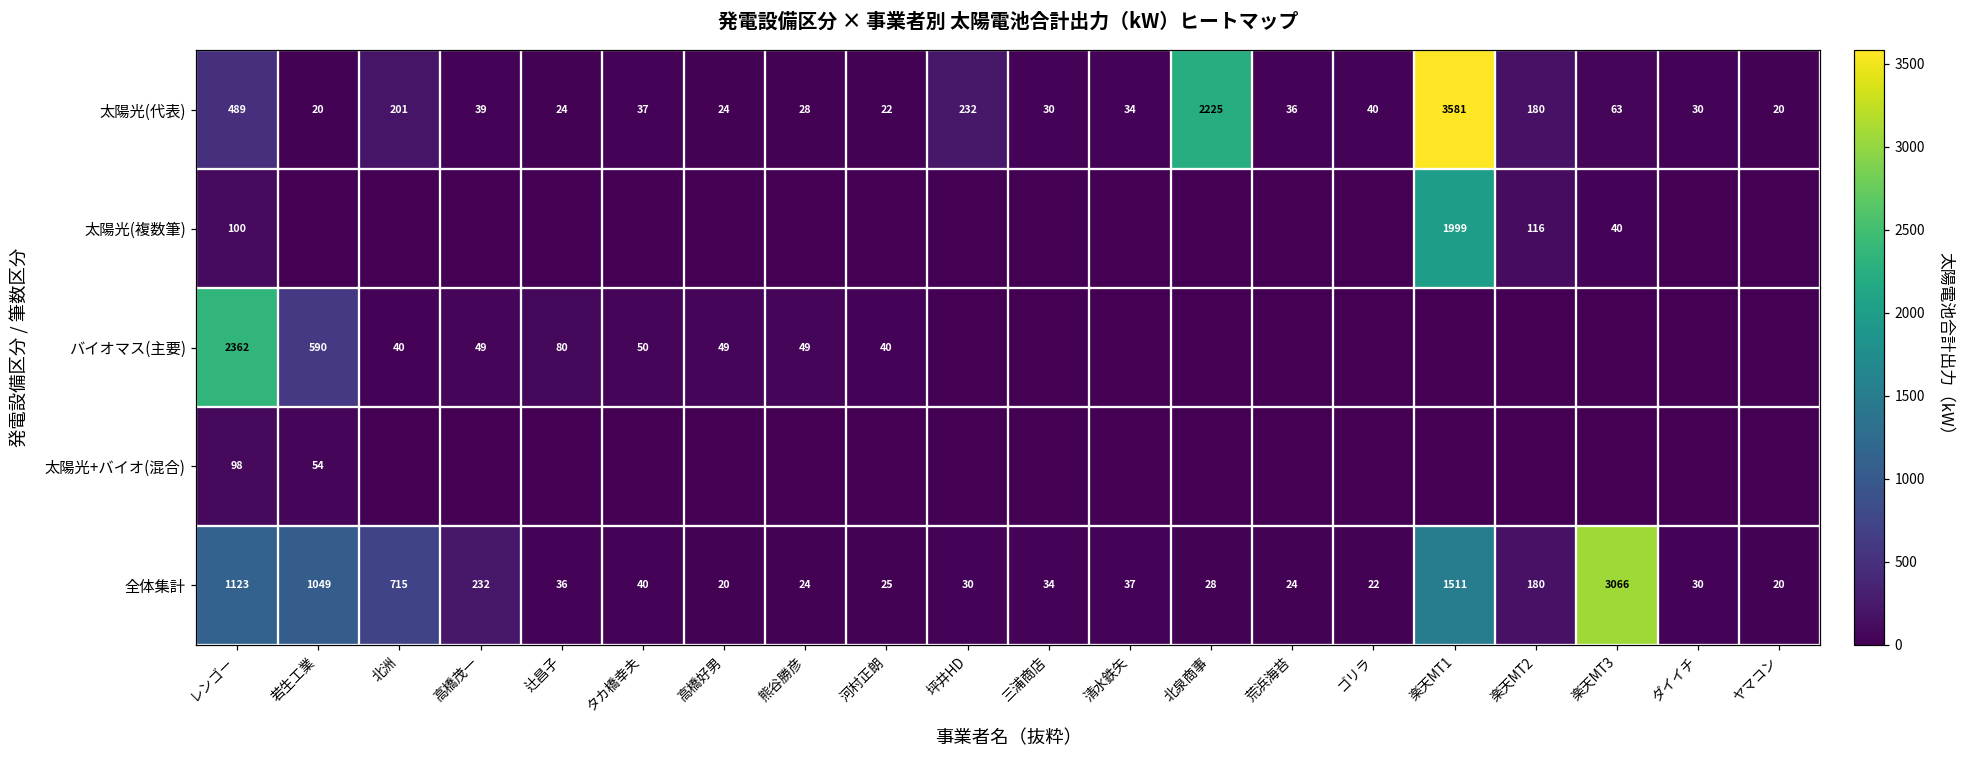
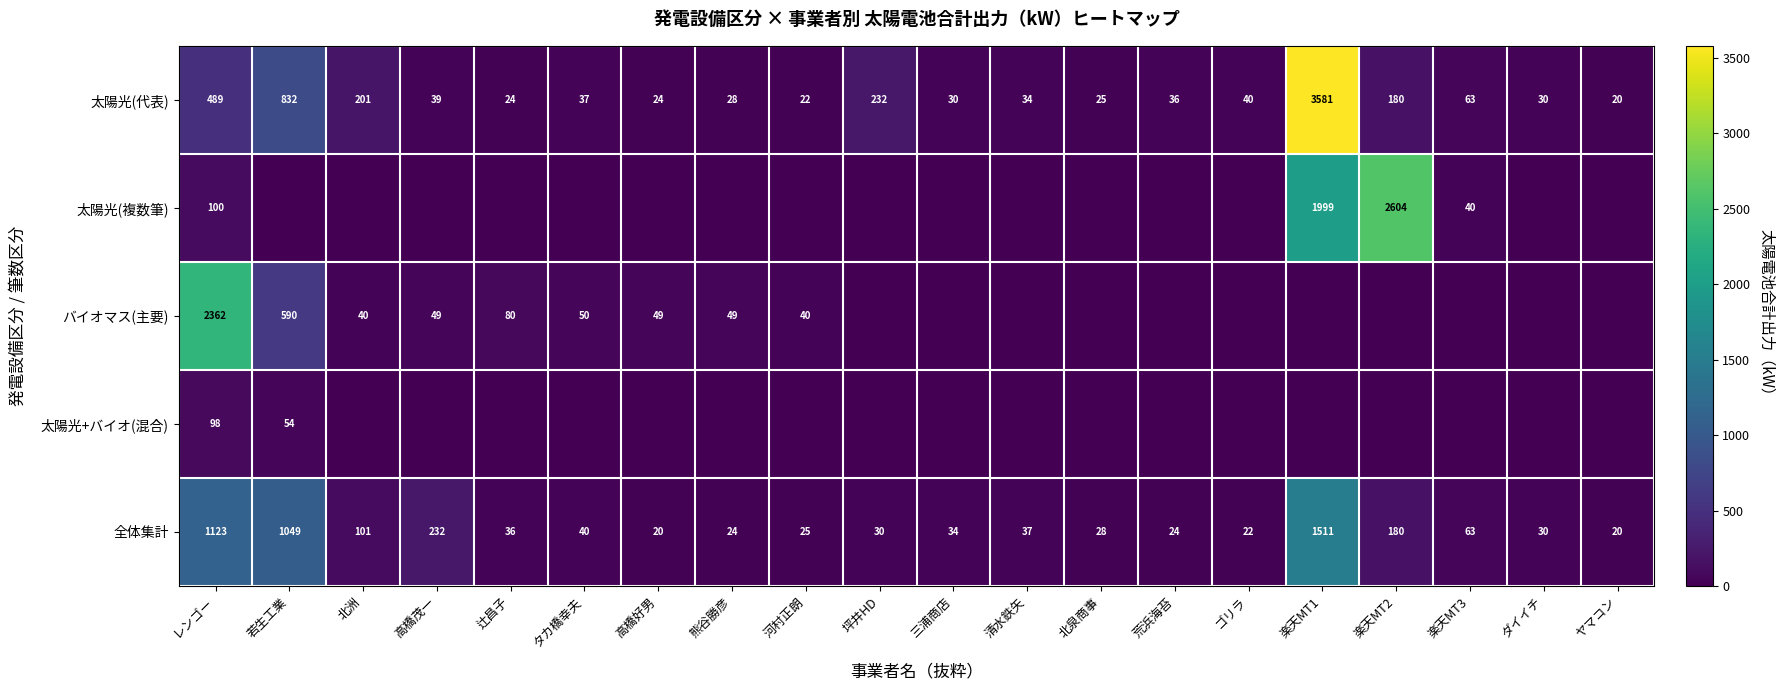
太陽光(代表), 若生工業: 20 -> 832
太陽光(代表), 北泉商事: 2225 -> 25
太陽光(複数筆), 楽天MT2: 116 -> 2604
全体集計, 北洲: 715 -> 101
全体集計, 楽天MT3: 3066 -> 63
